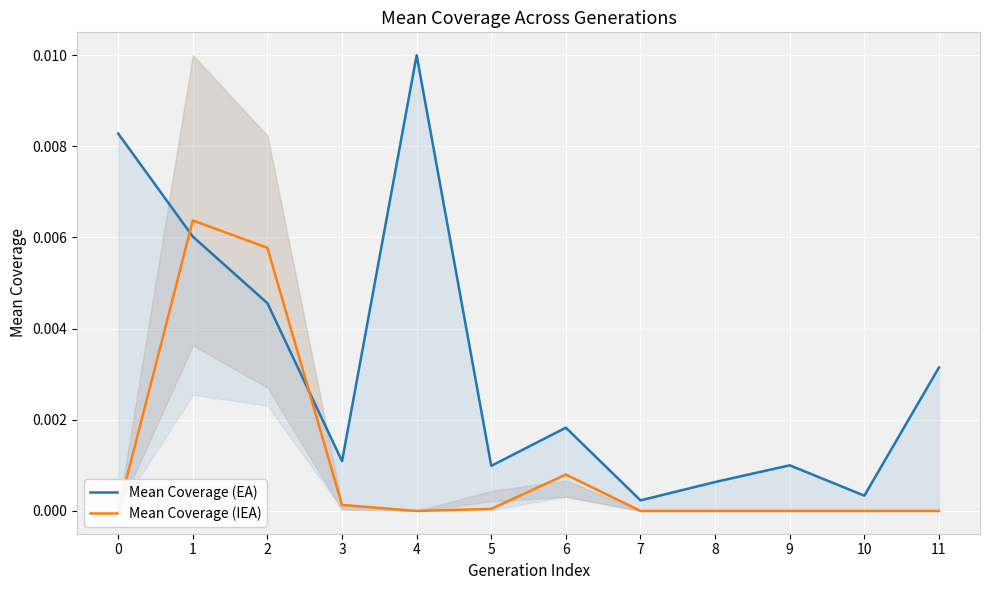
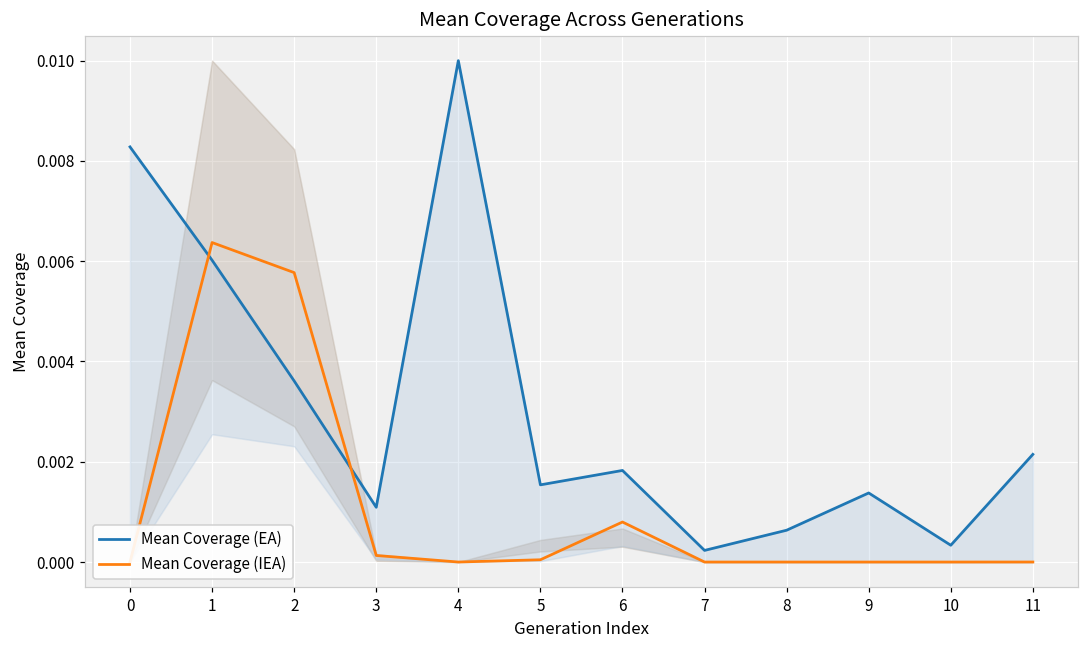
Mean Coverage (EA), 2: 0.0046 -> 0.0036
Mean Coverage (EA), 5: 0.0010 -> 0.0015
Mean Coverage (EA), 9: 0.0010 -> 0.0014
Mean Coverage (EA), 11: 0.0031 -> 0.0021
